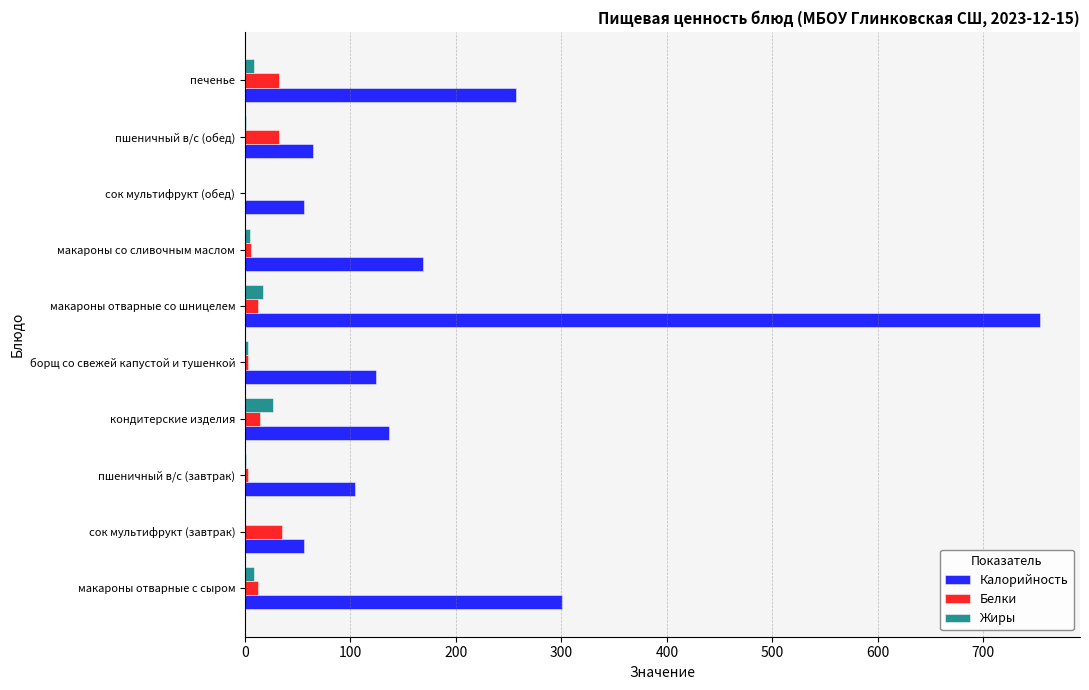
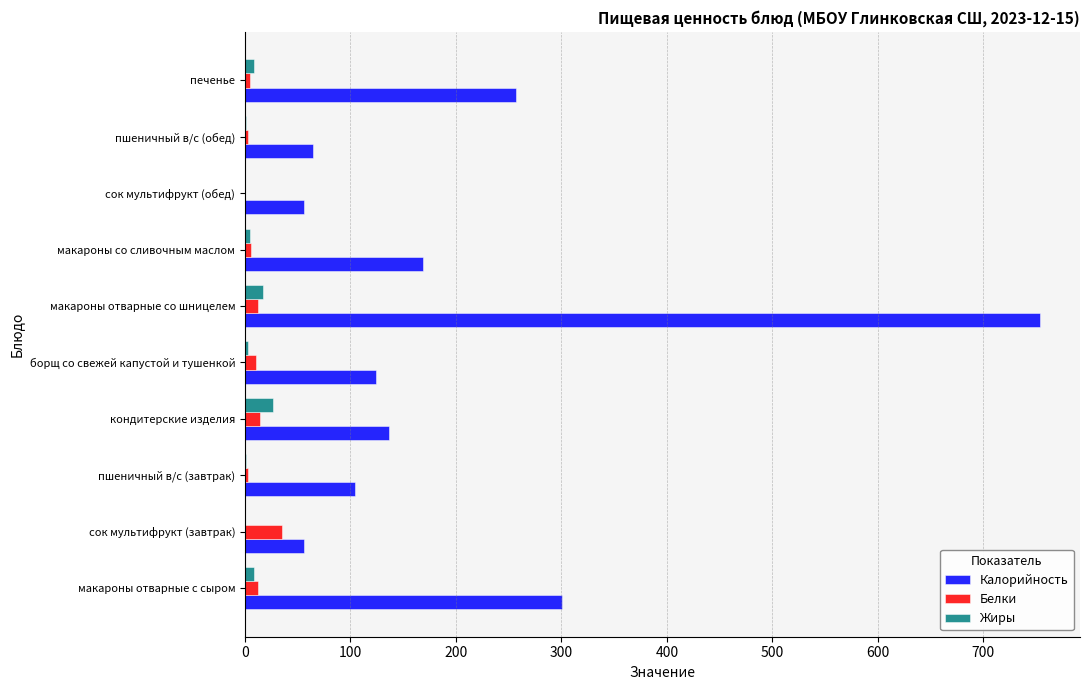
Белки, печенье: 32 -> 4
Белки, пшеничный в/с (обед): 32 -> 3
Белки, борщ со свежей капустой и тушенкой: 3 -> 11
